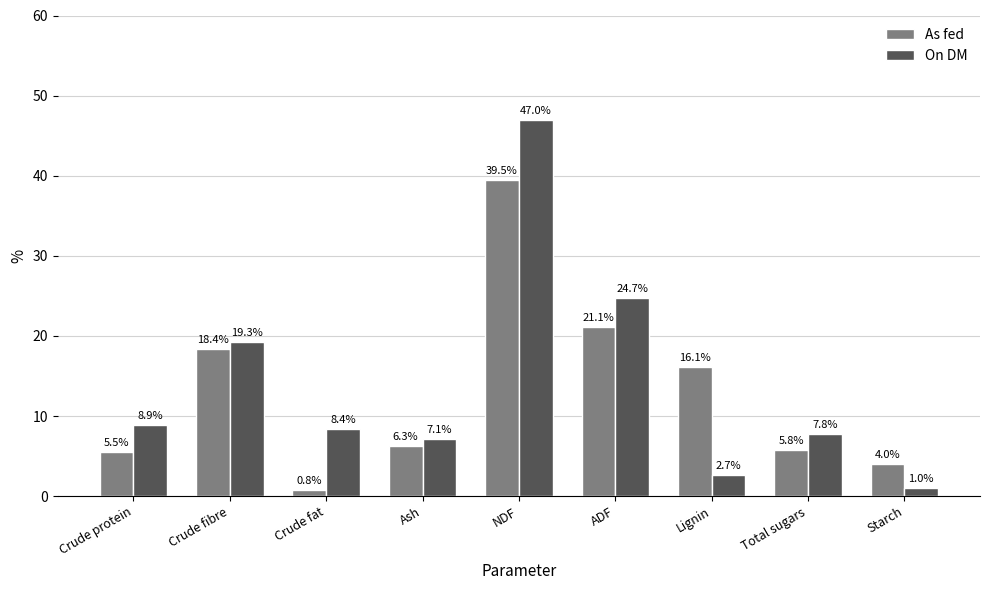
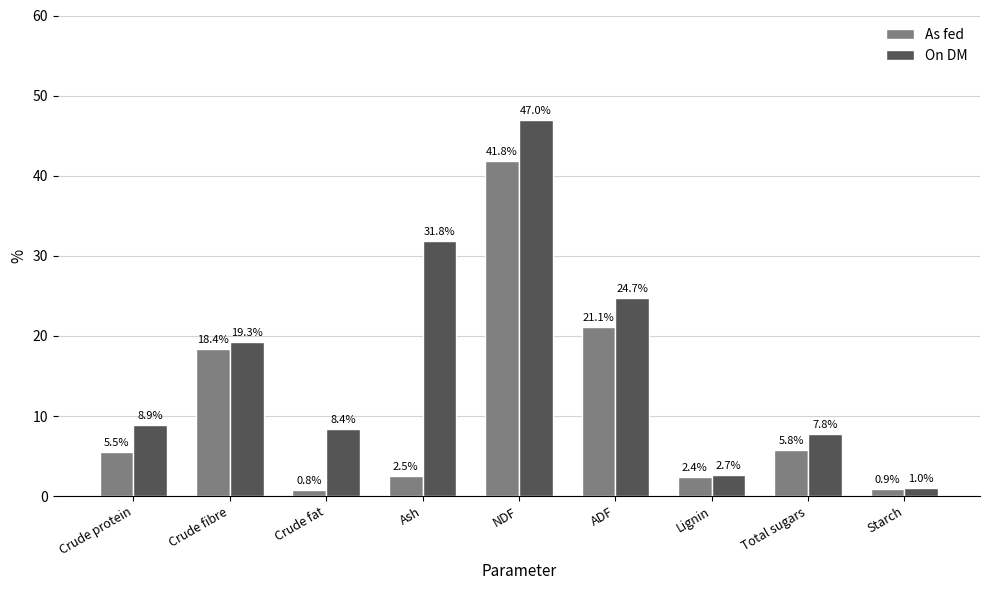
As fed, Ash: 6.3% -> 2.5%
On DM, Ash: 7.1% -> 31.8%
As fed, NDF: 39.5% -> 41.8%
As fed, Lignin: 16.1% -> 2.4%
As fed, Starch: 4.0% -> 0.9%
